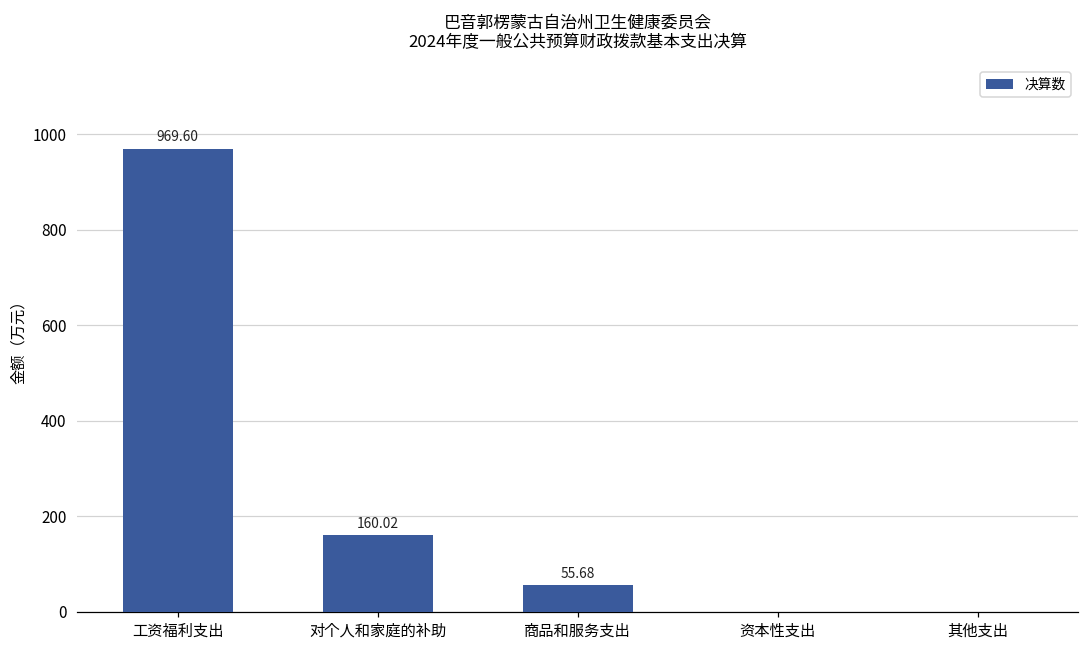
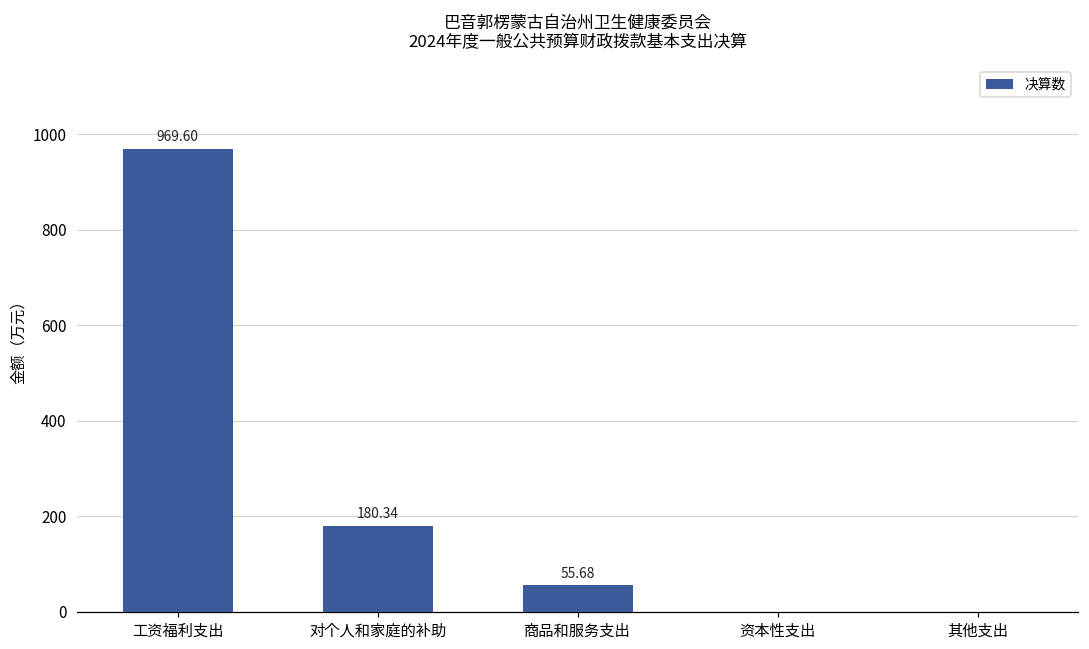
对个人和家庭的补助: 160.02 -> 180.34
